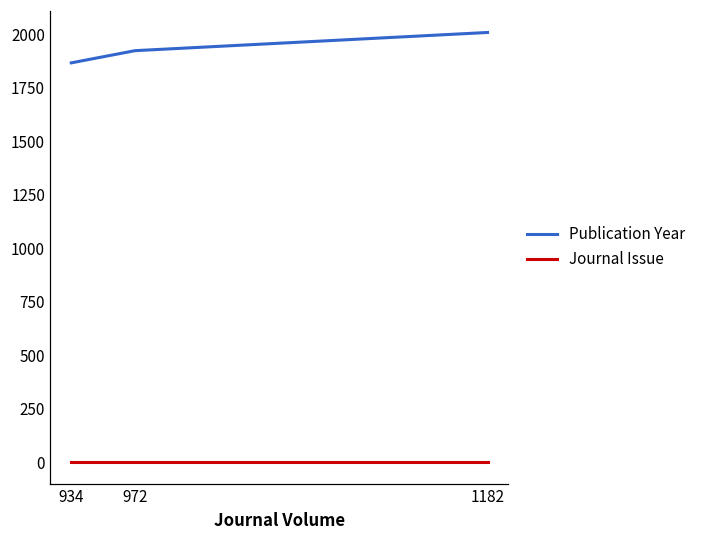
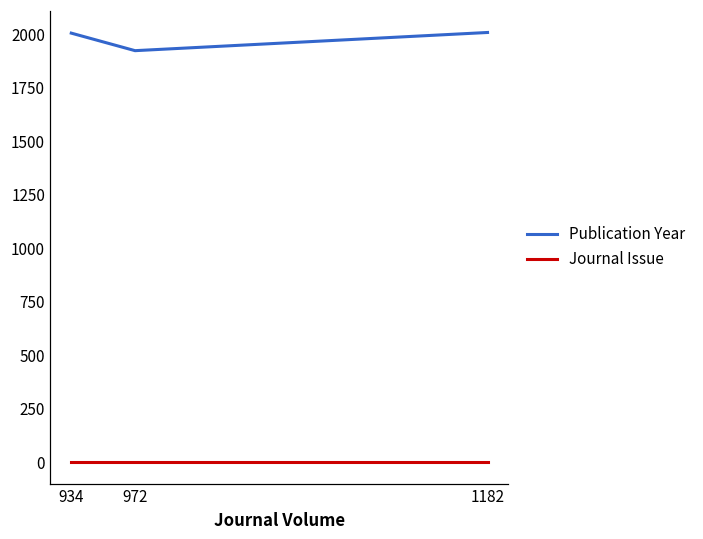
Publication Year, 934: 1870 -> 2010
